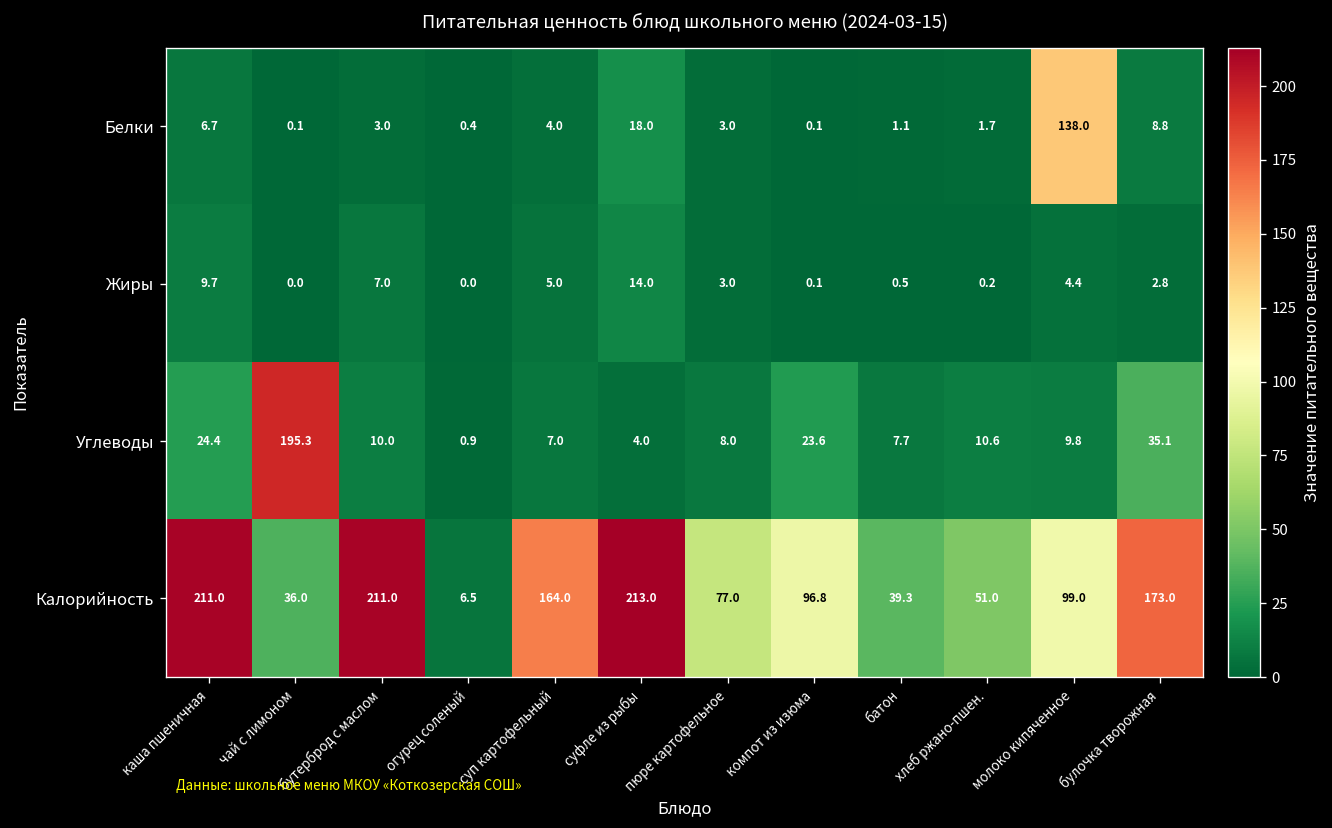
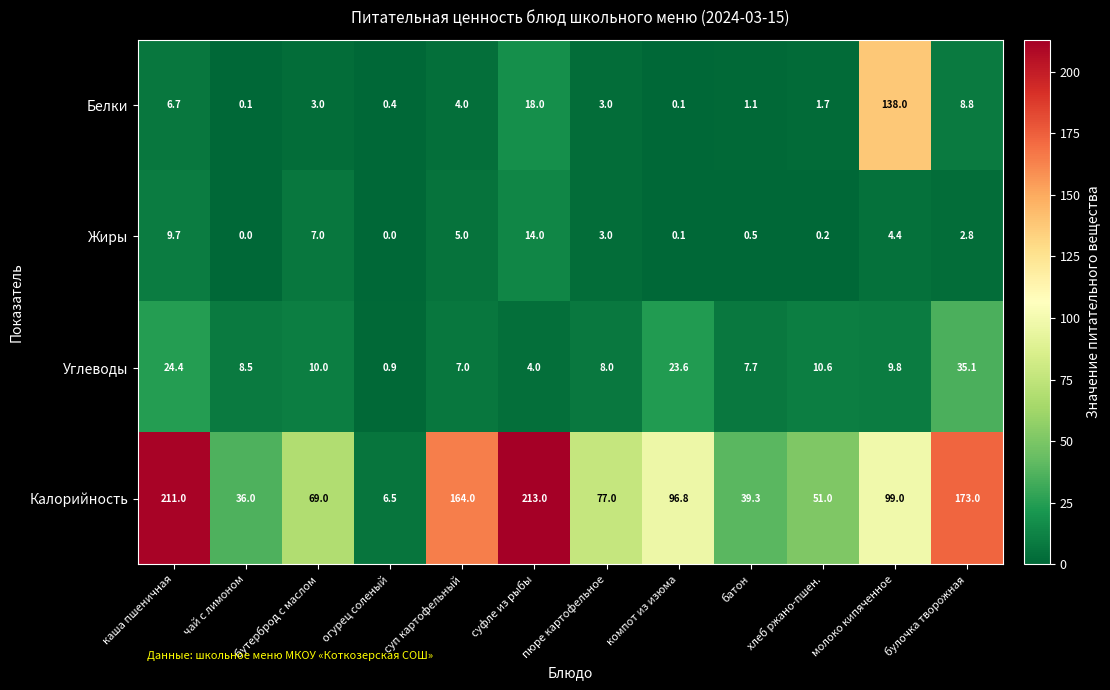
Углеводы, чай с лимоном: 195.3 -> 8.5
Калорийность, бутерброд с маслом: 211.0 -> 69.0
